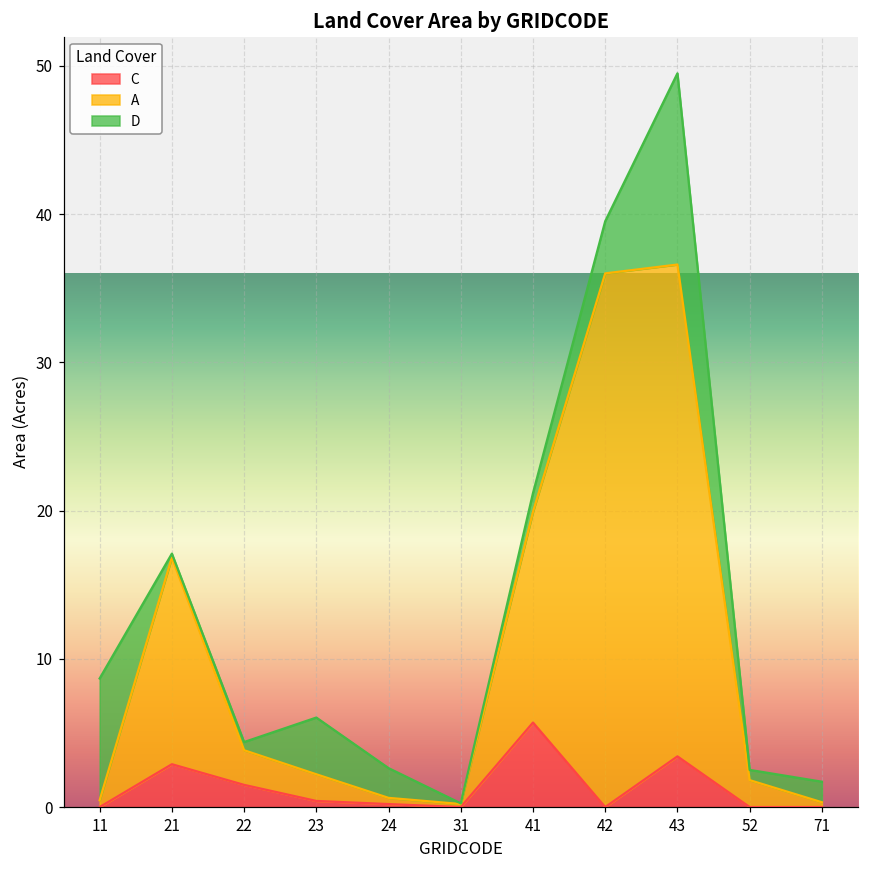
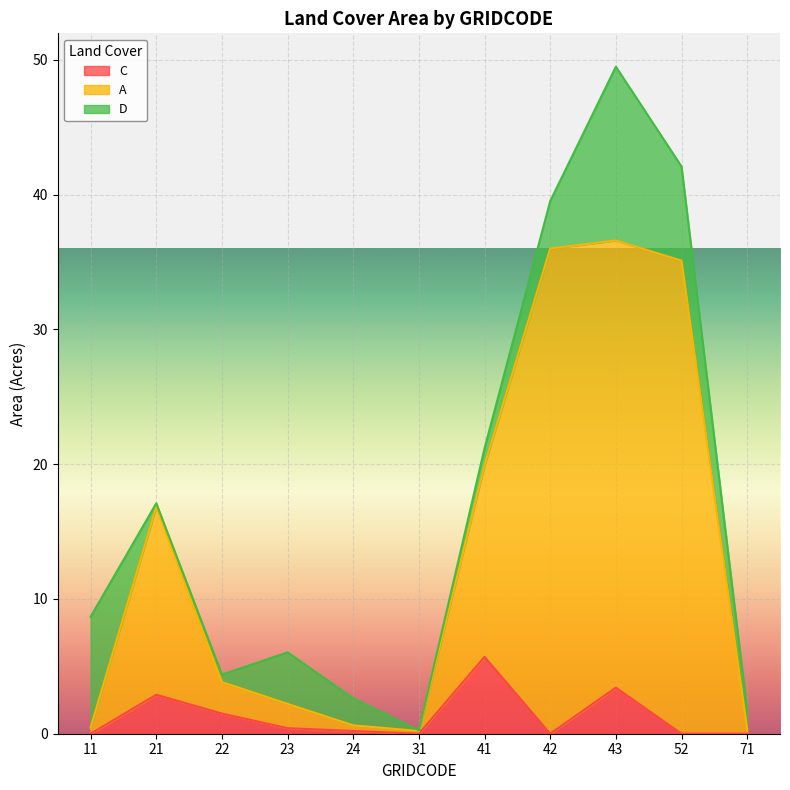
A, 52: 1.8 -> 35.1
D, 52: 0.7 -> 7.0
